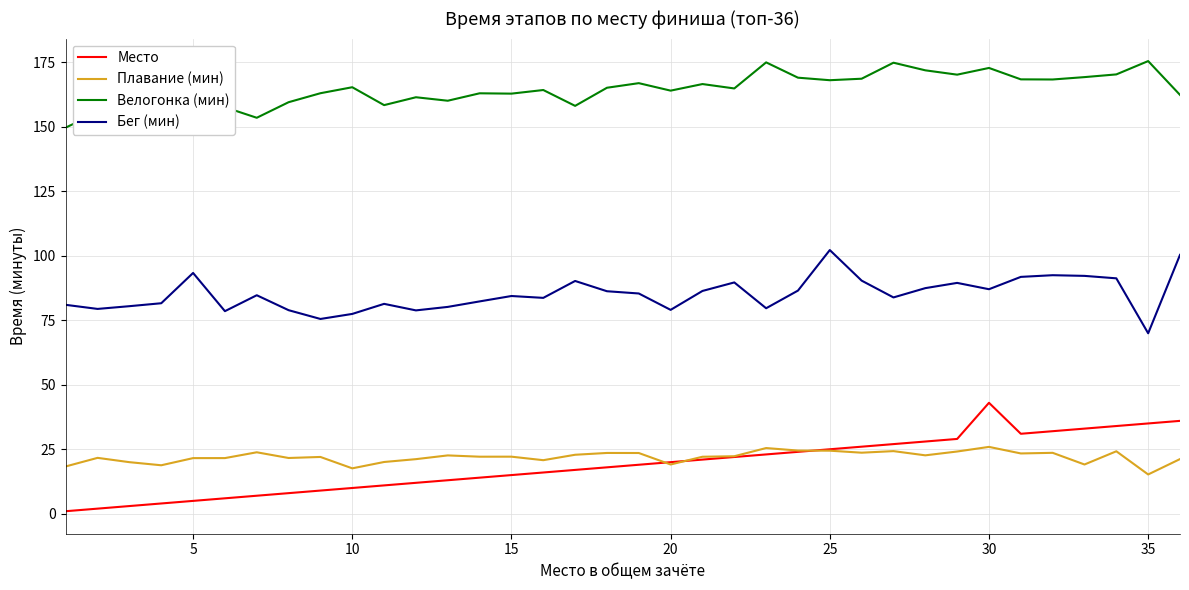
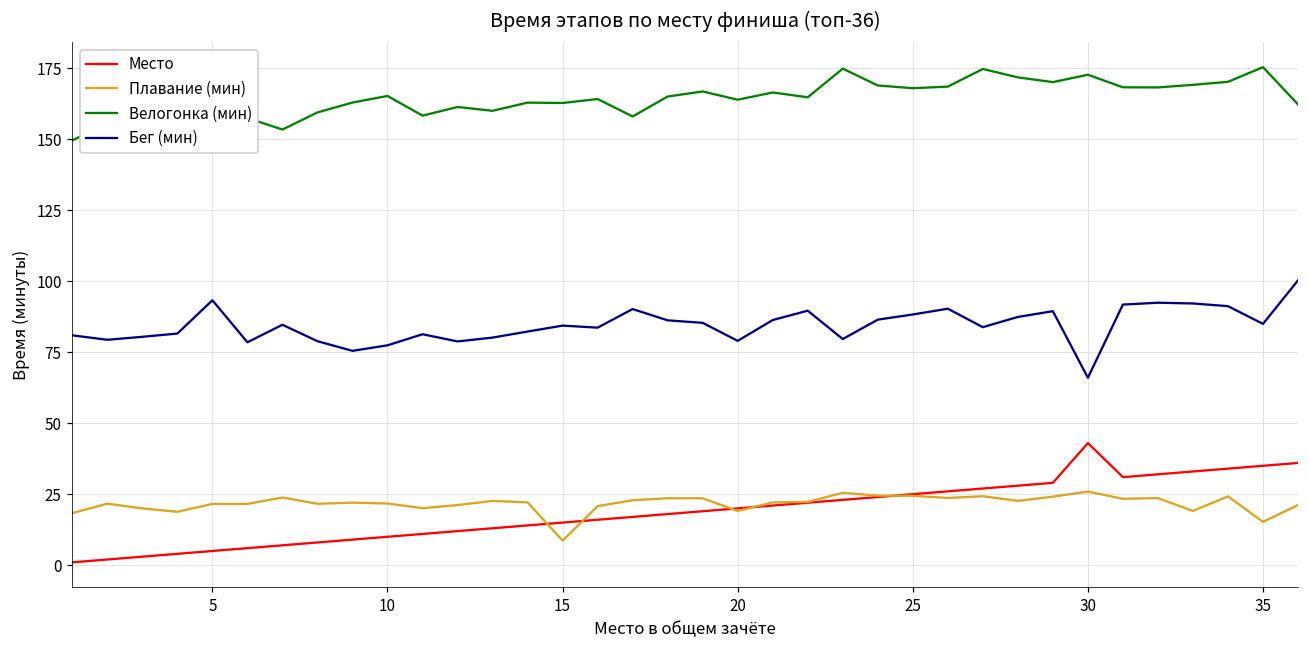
Плавание (мин), 10: 18 -> 22
Плавание (мин), 15: 22 -> 9
Бег (мин), 25: 102 -> 88
Бег (мин), 30: 87 -> 66
Бег (мин), 35: 70 -> 85
